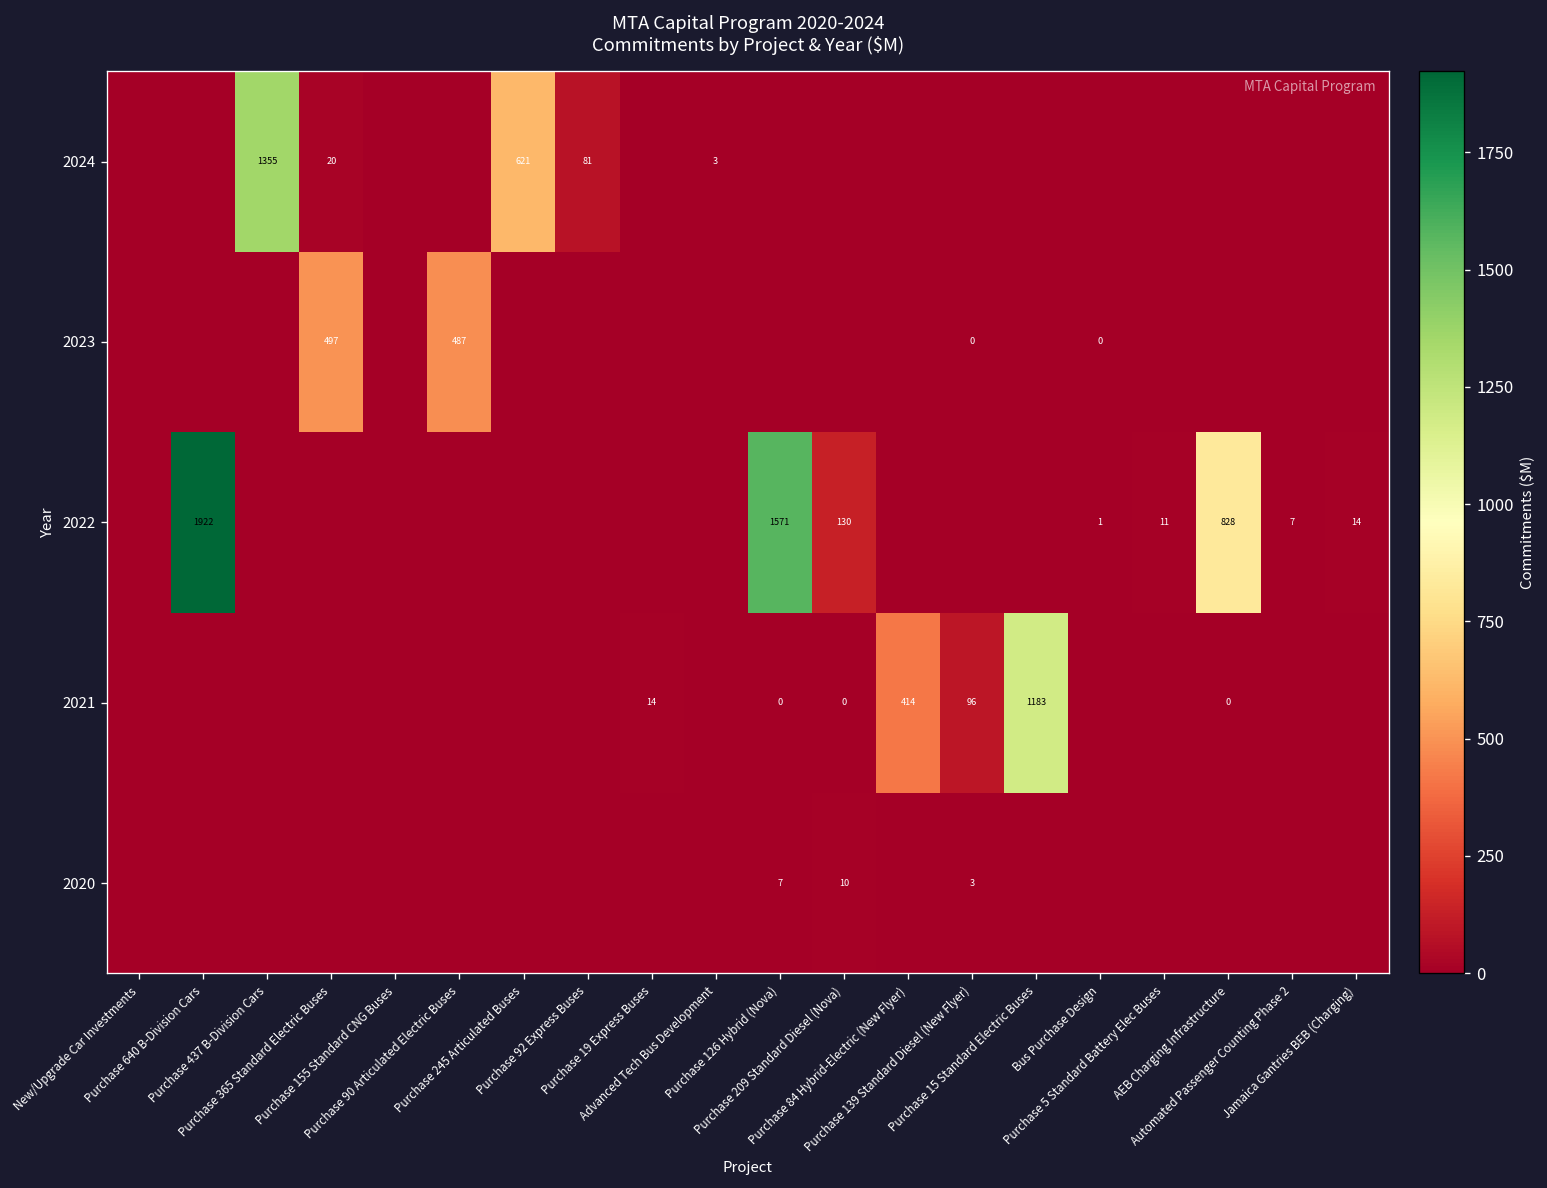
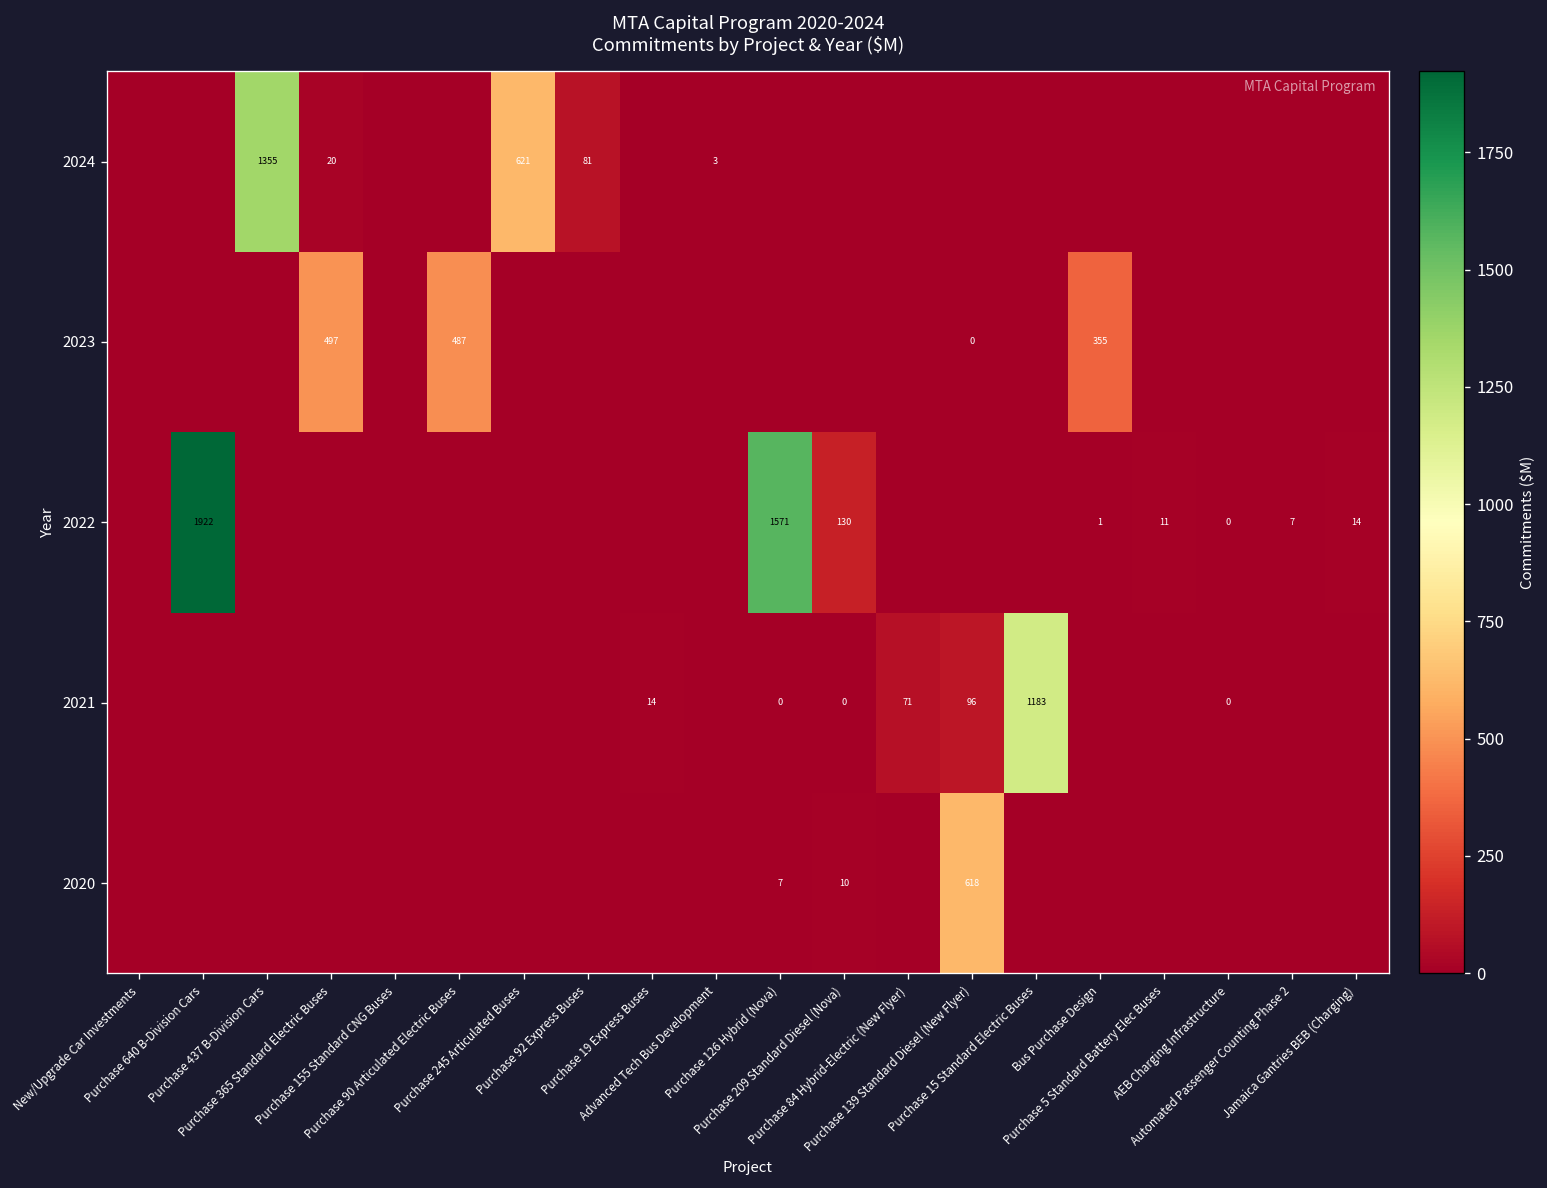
2023, Bus Purchase Design: 0 -> 355
2022, AEB Charging Infrastructure: 828 -> 0
2021, Purchase 84 Hybrid-Electric (New Flyer): 414 -> 71
2020, Purchase 139 Standard Diesel (New Flyer): 3 -> 618
